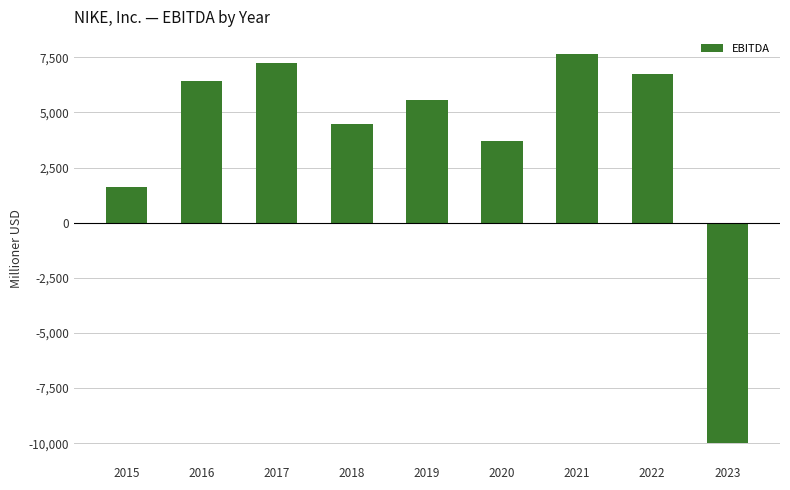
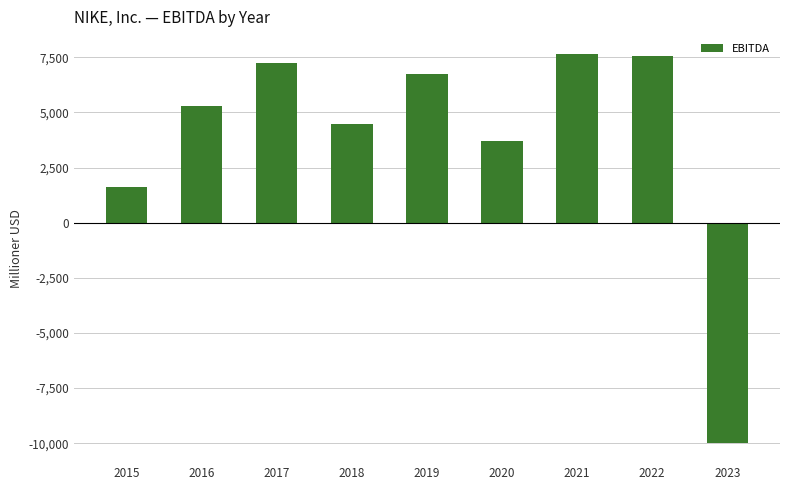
2016: 6,400 -> 5,300
2019: 5,600 -> 6,700
2022: 6,700 -> 7,600
